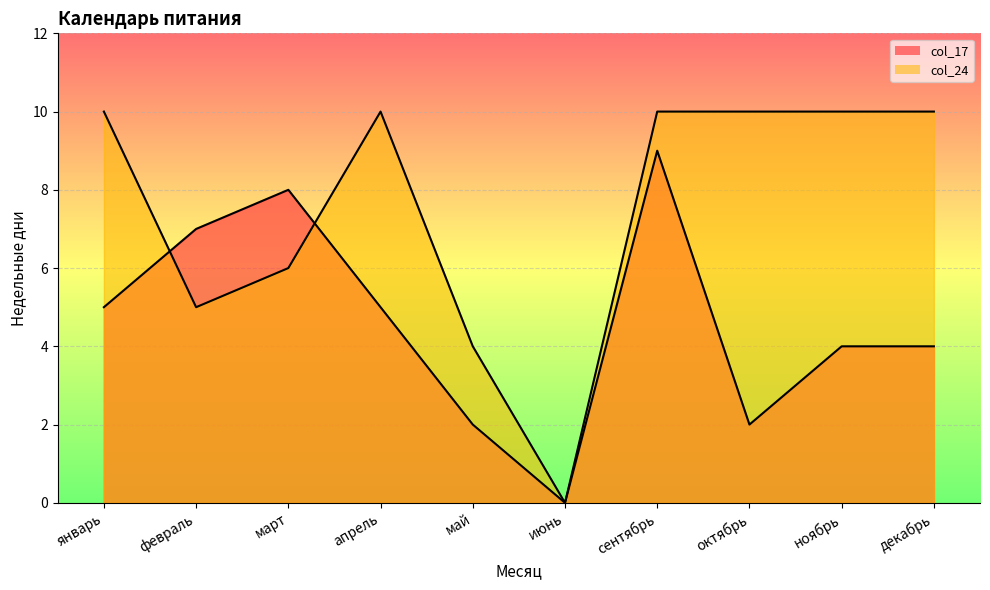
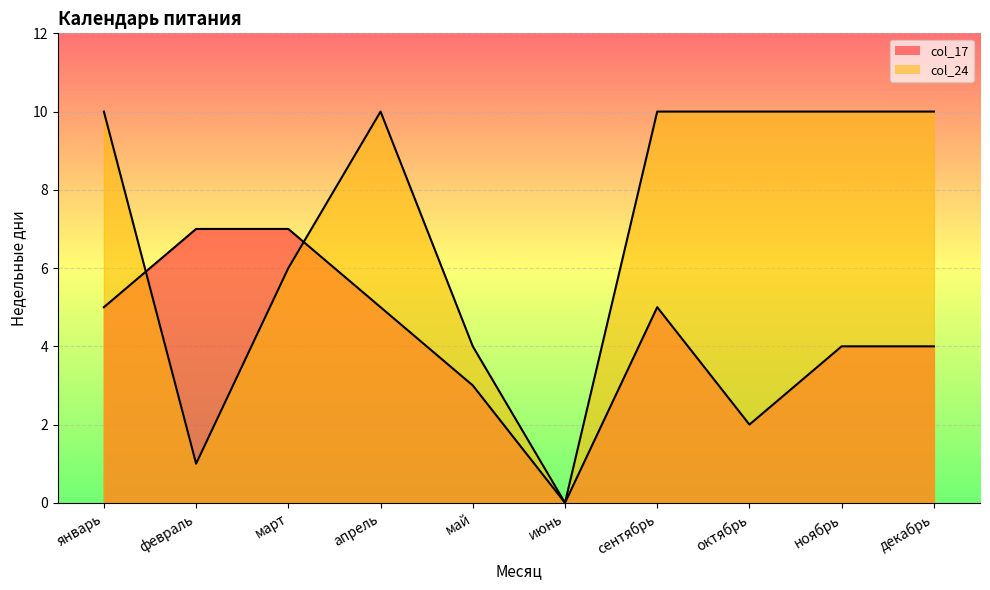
col_24, февраль: 5 -> 1
col_17, март: 8 -> 7
col_17, май: 2 -> 3
col_17, сентябрь: 9 -> 5
